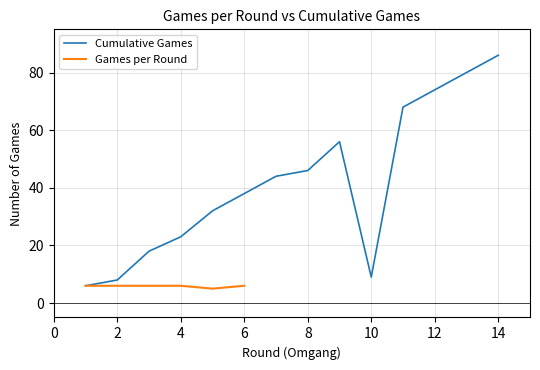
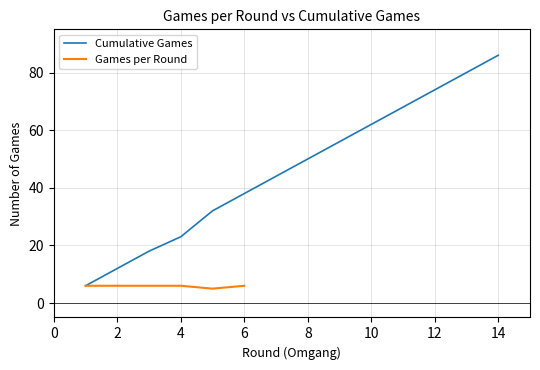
Cumulative Games, 2: 8 -> 12
Cumulative Games, 8: 46 -> 50
Cumulative Games, 10: 9 -> 62
